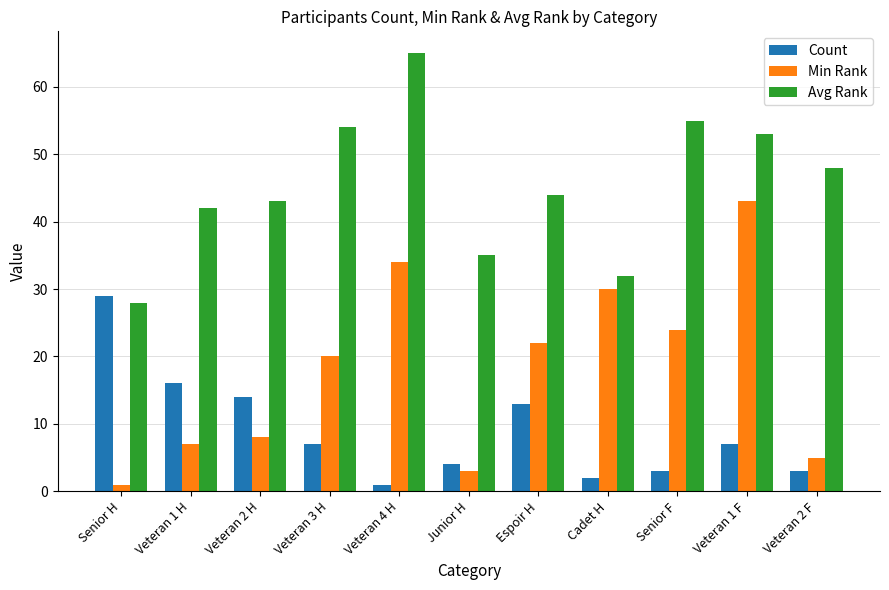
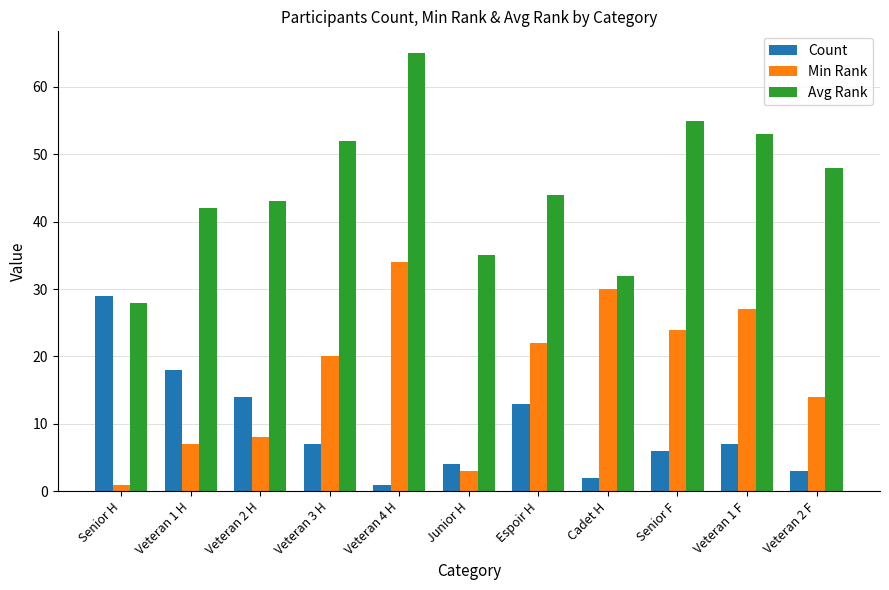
Count, Veteran 1 H: 16 -> 18
Avg Rank, Veteran 3 H: 54 -> 52
Count, Senior F: 3 -> 6
Min Rank, Veteran 1 F: 43 -> 27
Min Rank, Veteran 2 F: 5 -> 14
